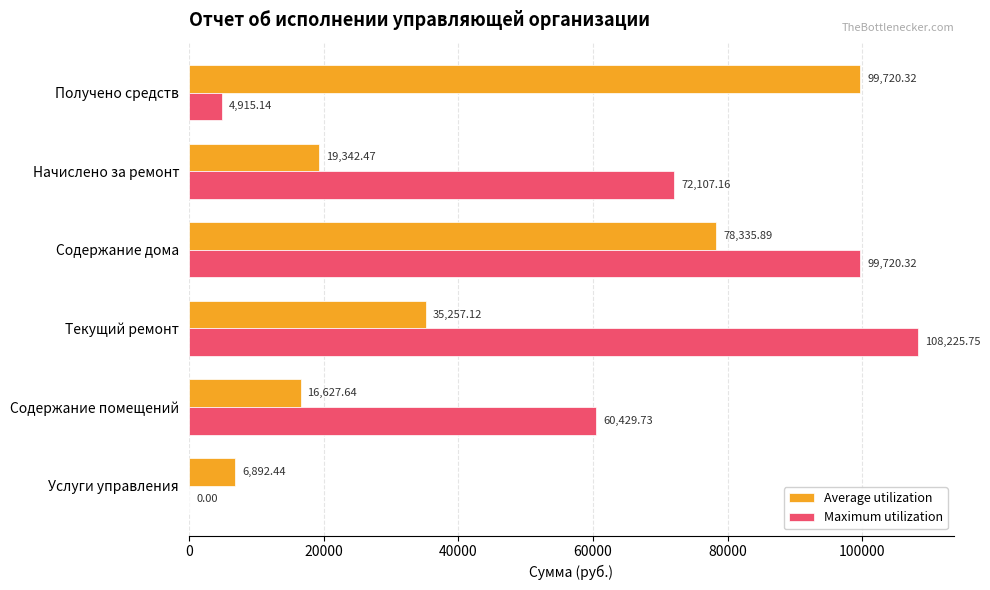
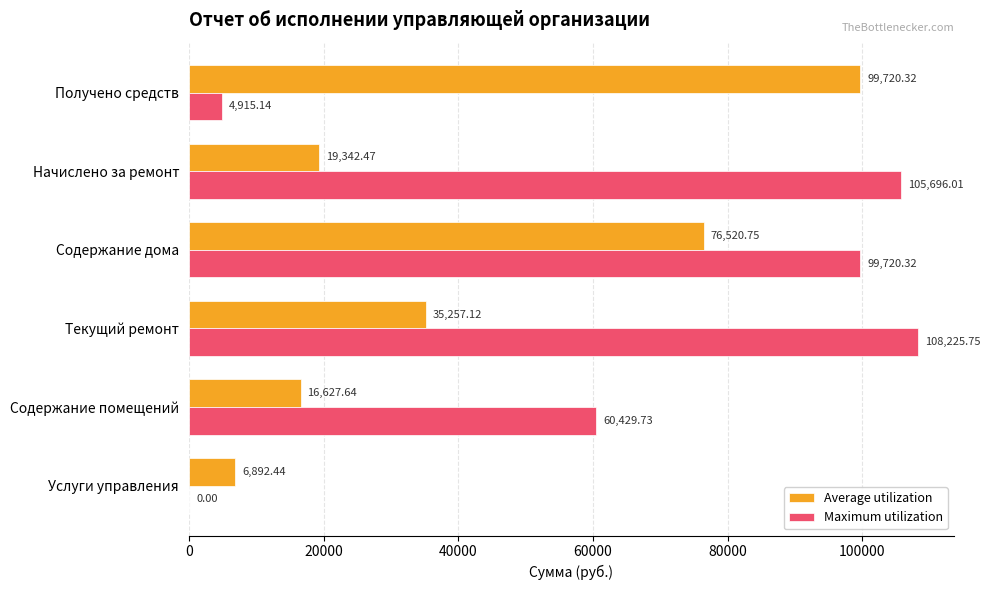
Maximum utilization, Начислено за ремонт: 72,107.16 -> 105,696.01
Average utilization, Содержание дома: 78,335.89 -> 76,520.75
